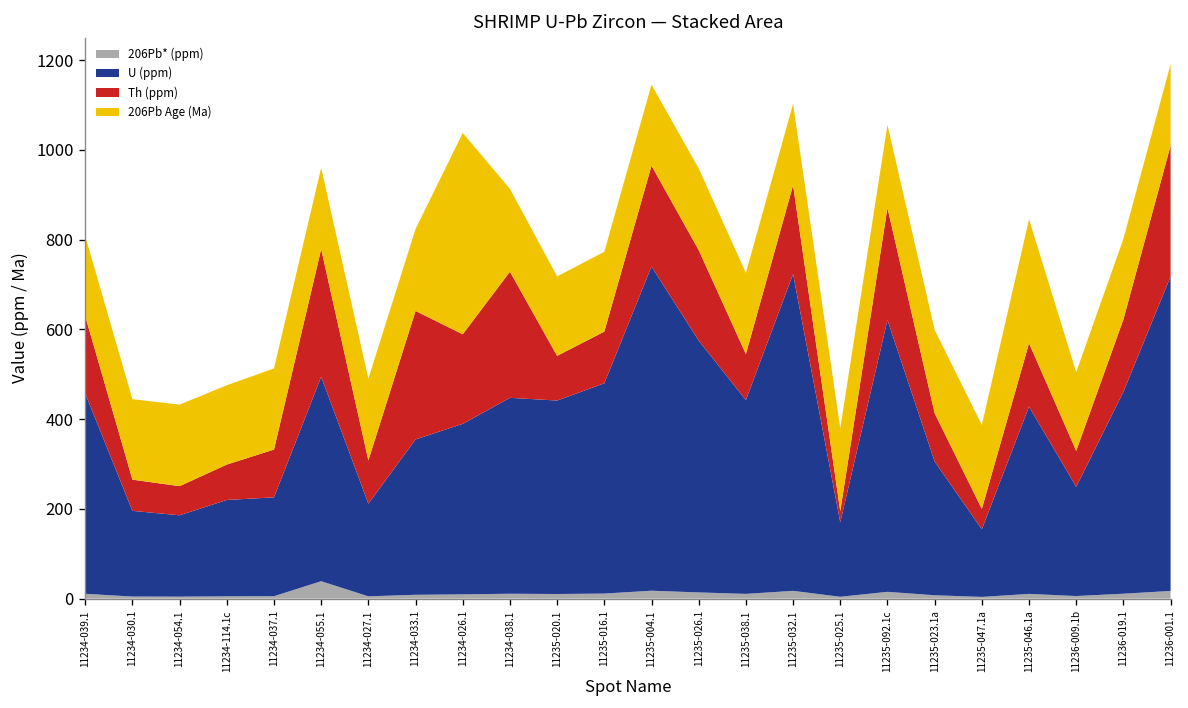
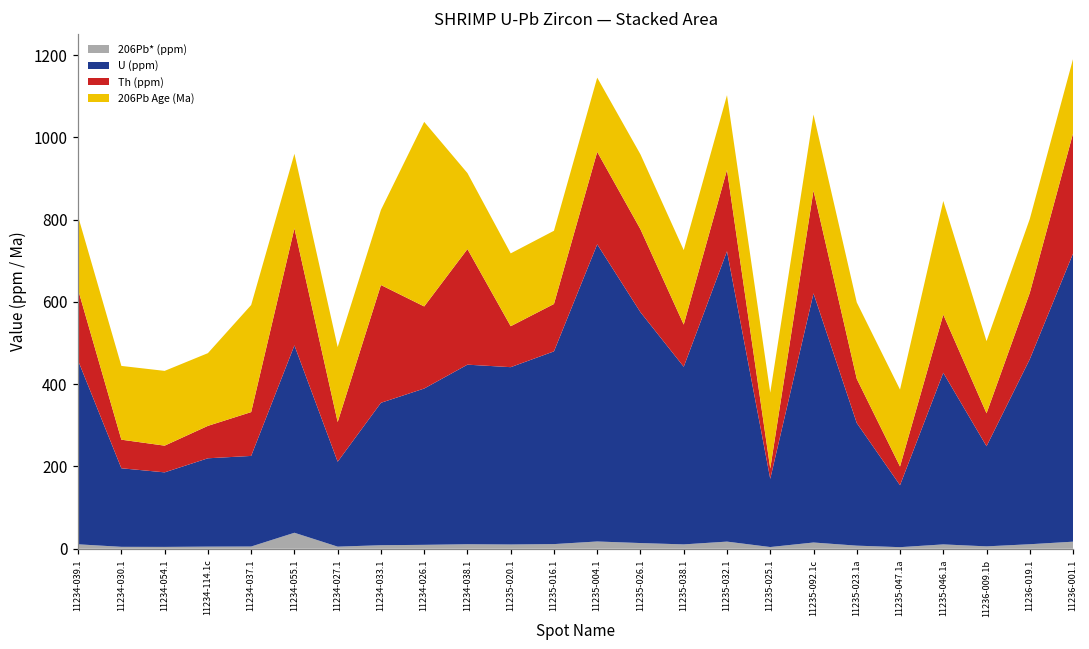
206Pb Age (Ma), 11234-037.1: 180 -> 260
